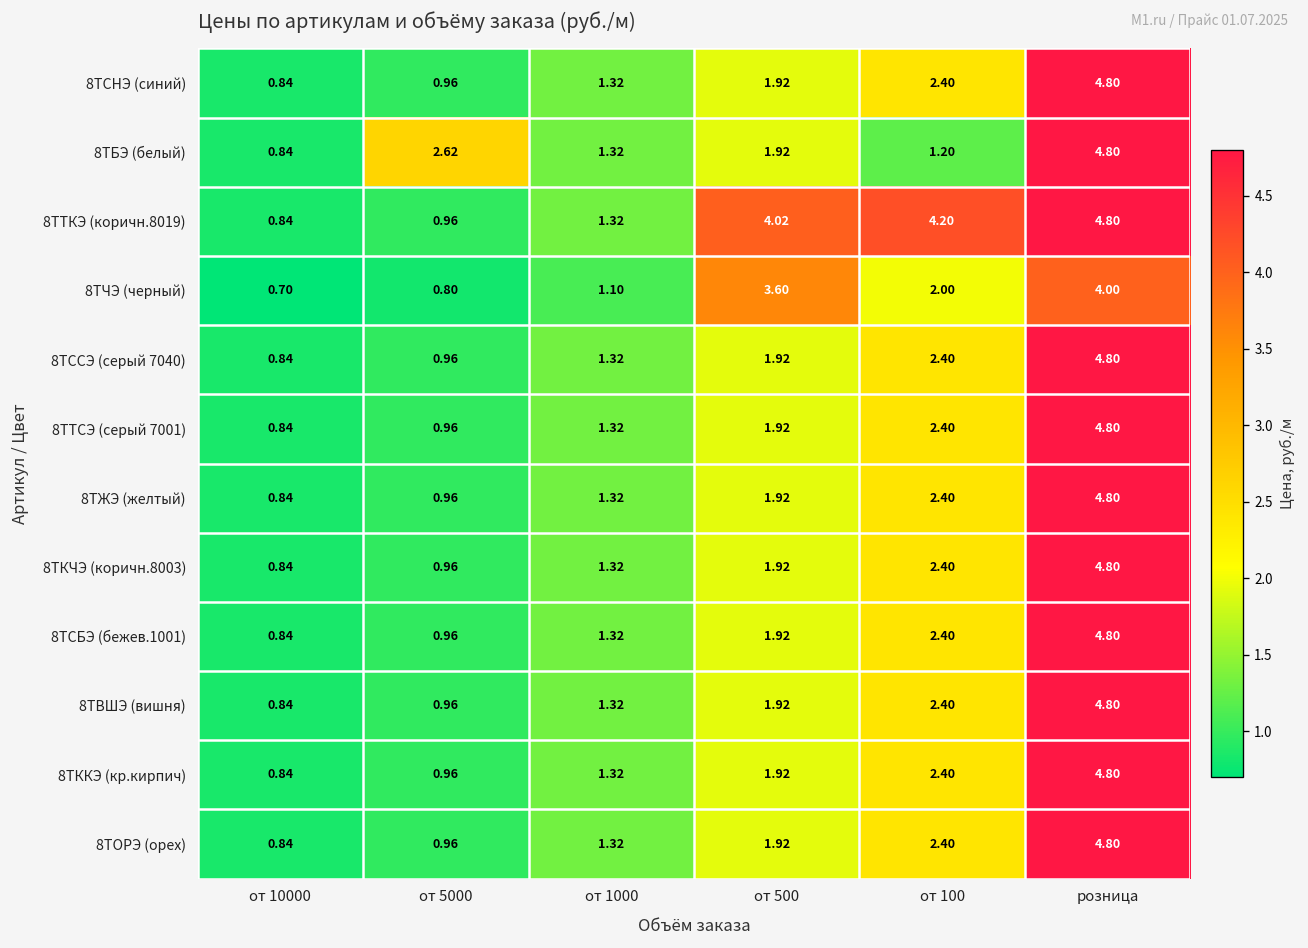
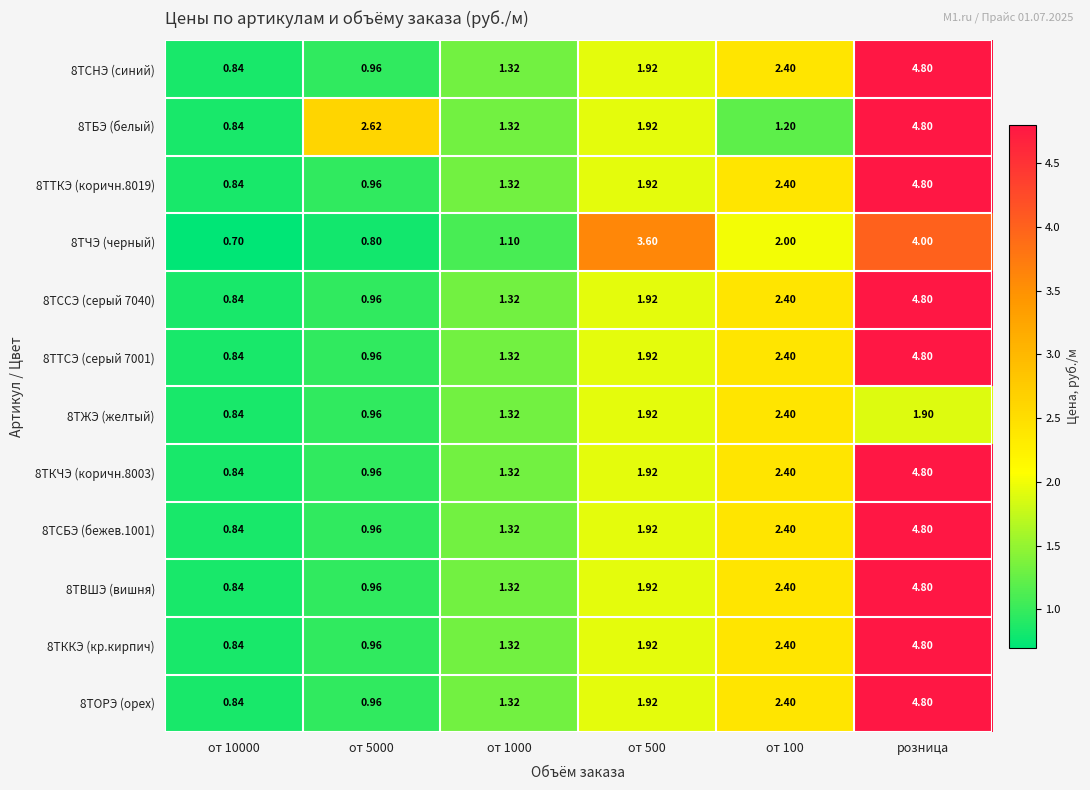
8ТТКЭ (коричн.8019), от 500: 4.02 -> 1.92
8ТТКЭ (коричн.8019), от 100: 4.20 -> 2.40
8ТЖЭ (желтый), розница: 4.80 -> 1.90
